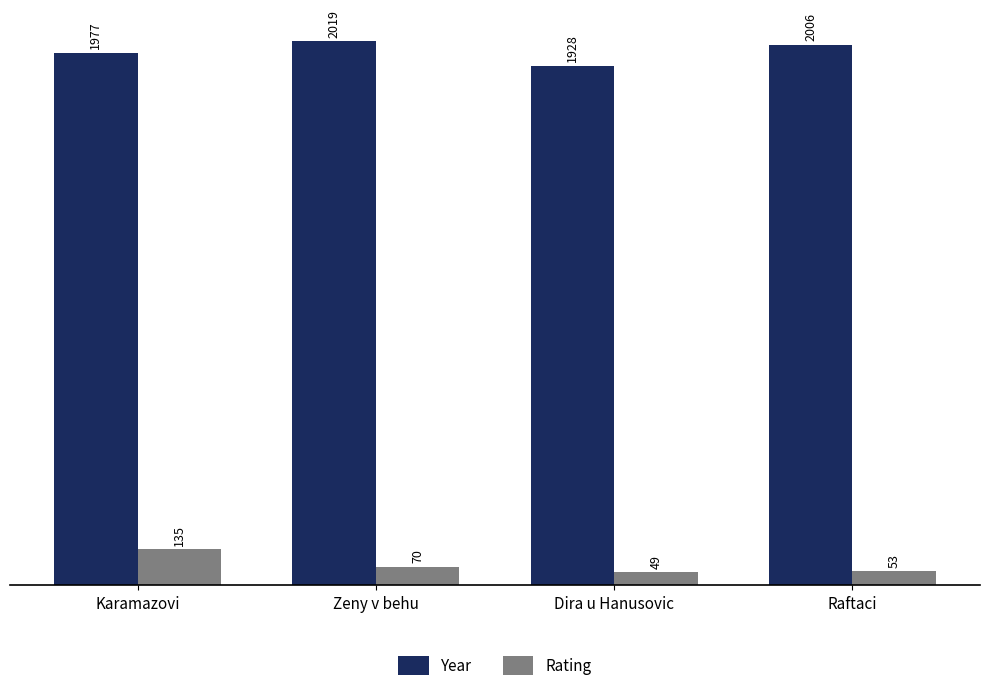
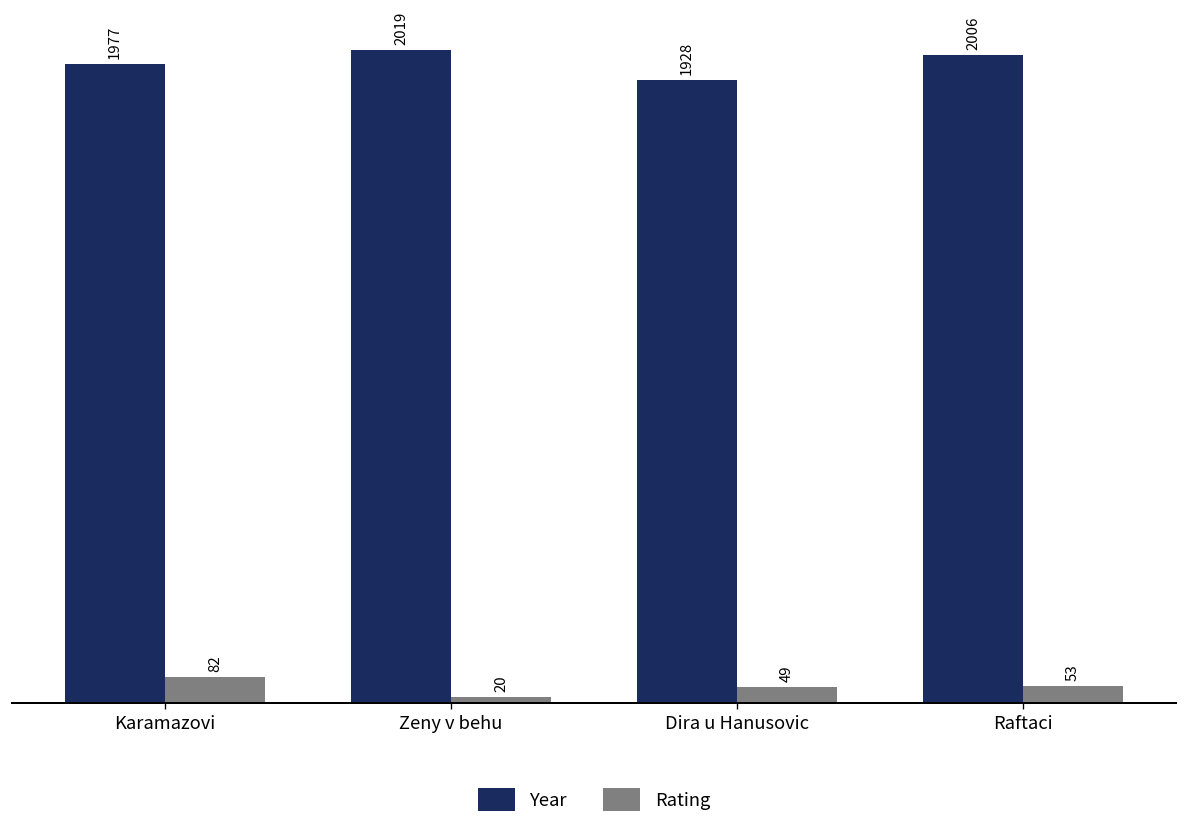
Rating, Karamazovi: 135 -> 82
Rating, Zeny v behu: 70 -> 20
